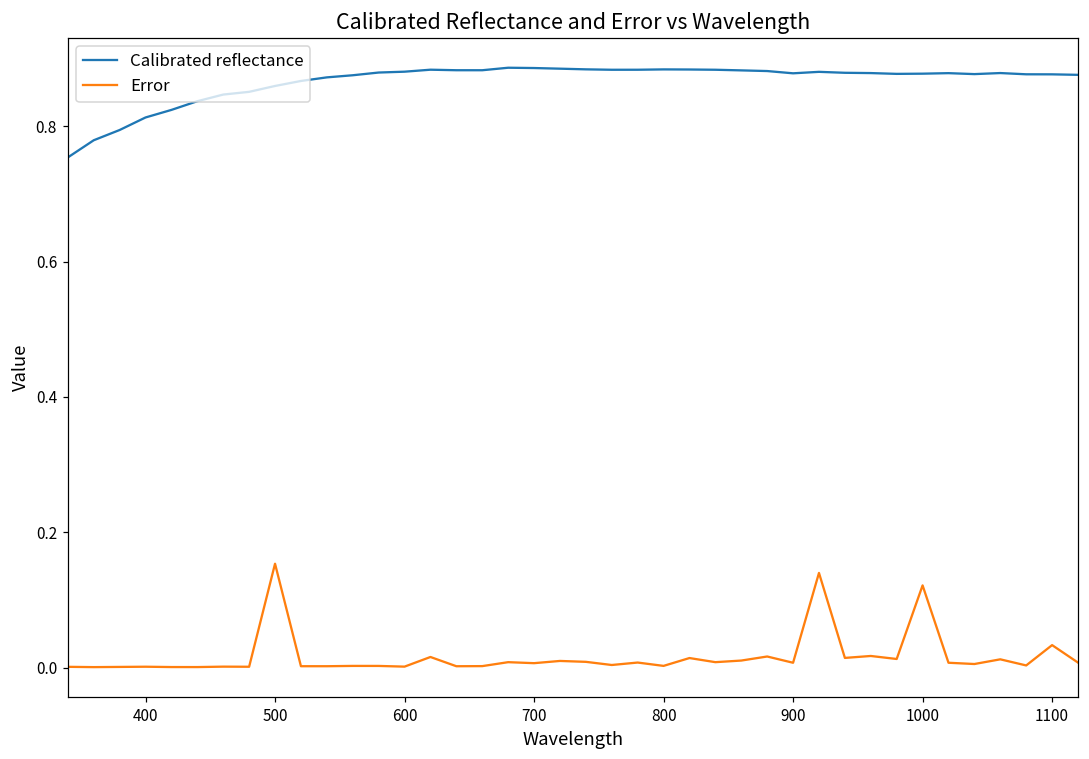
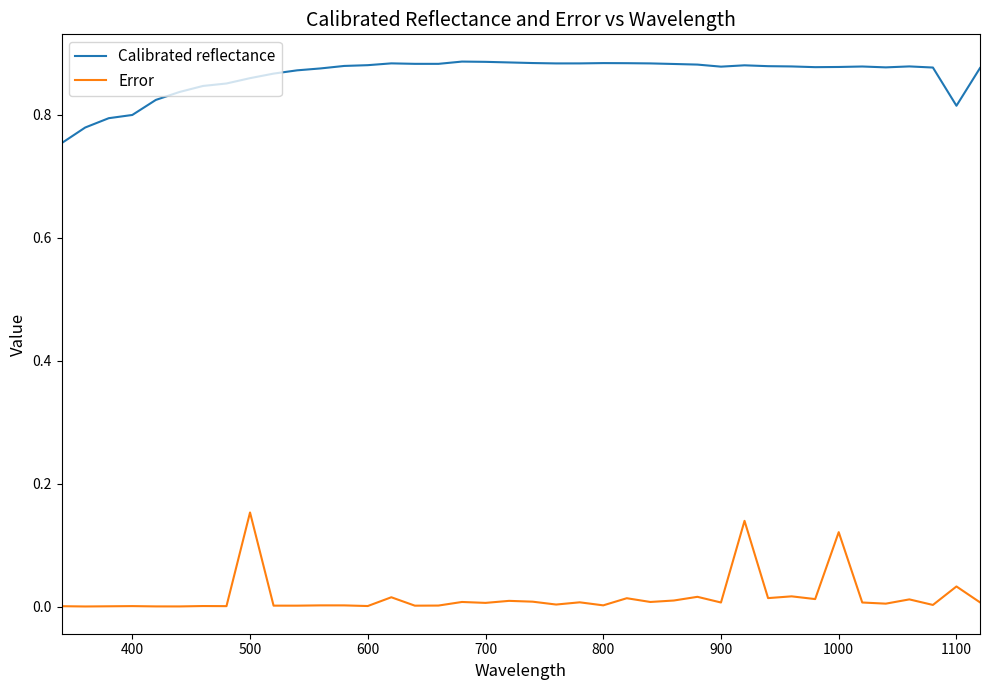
Calibrated reflectance, 400: 0.81 -> 0.80
Calibrated reflectance, 1100: 0.88 -> 0.81
